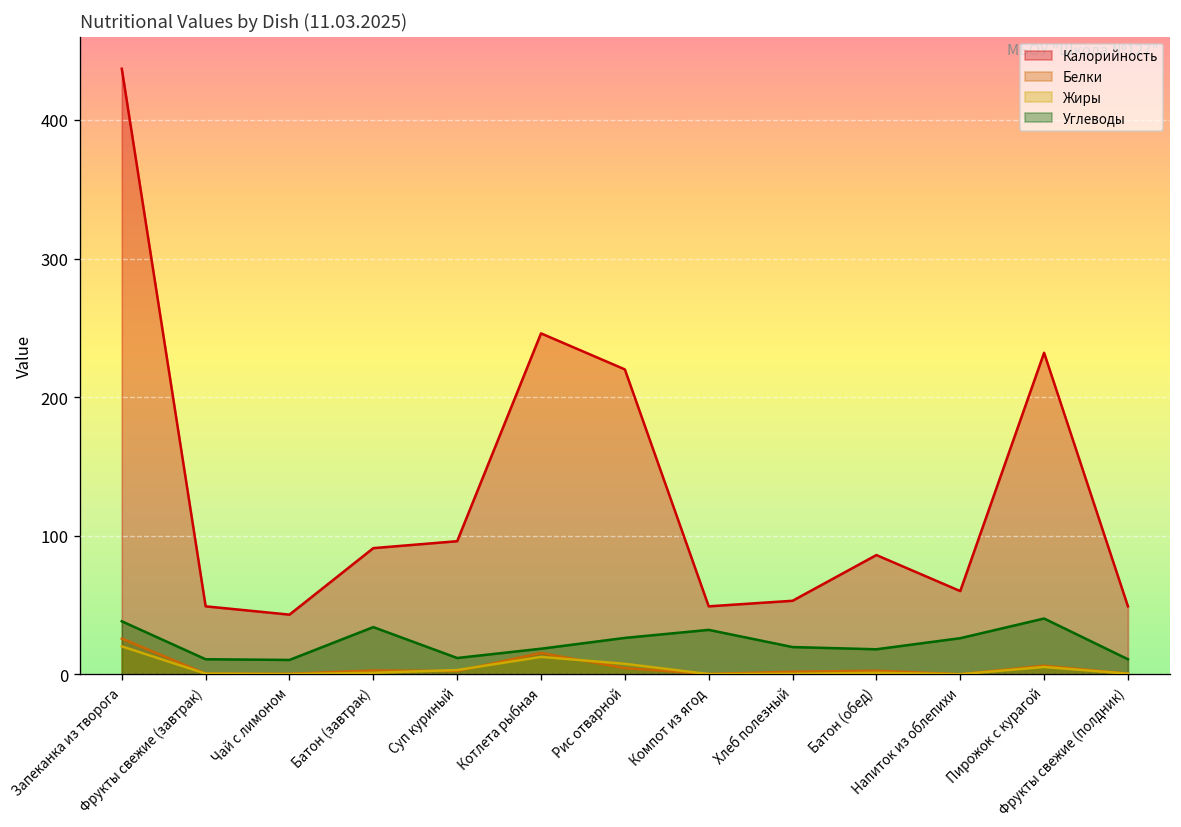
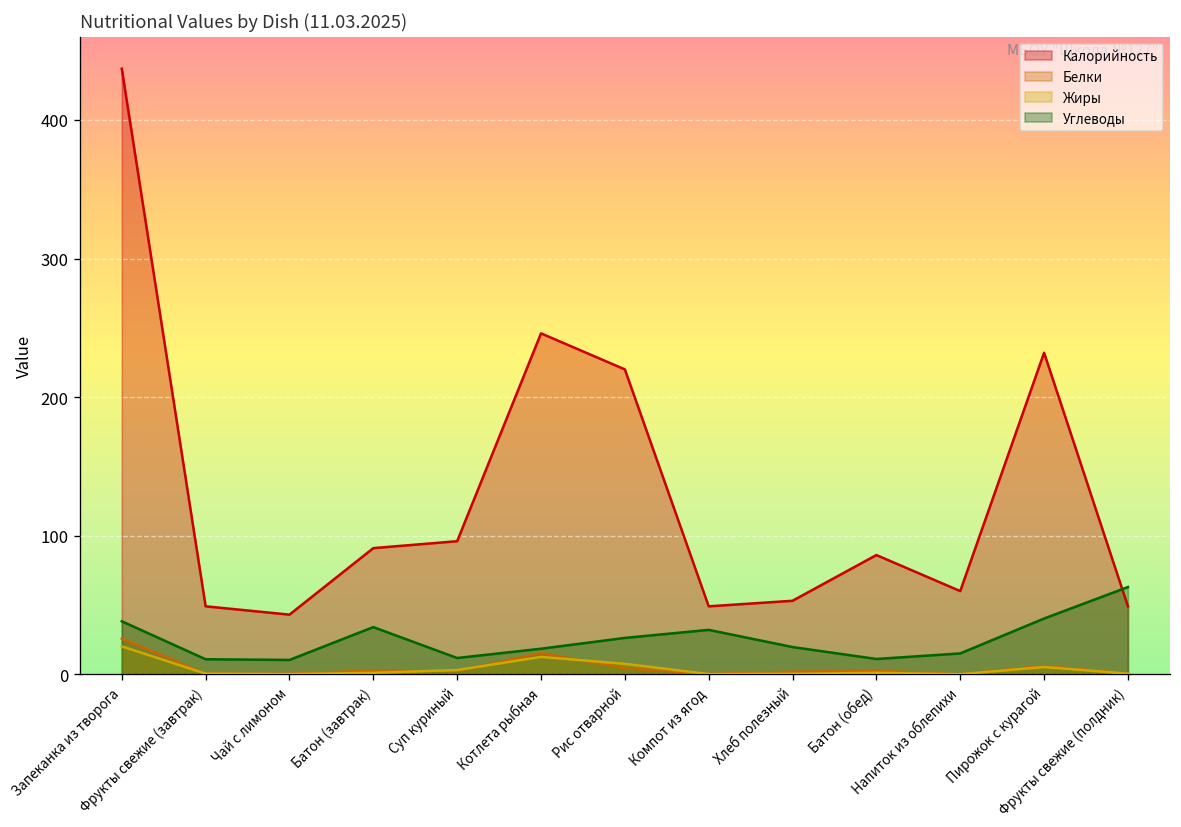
Углеводы, Батон (обед): 18 -> 11
Углеводы, Напиток из облепихи: 26 -> 15
Углеводы, Фрукты свежие (полдник): 11 -> 63
